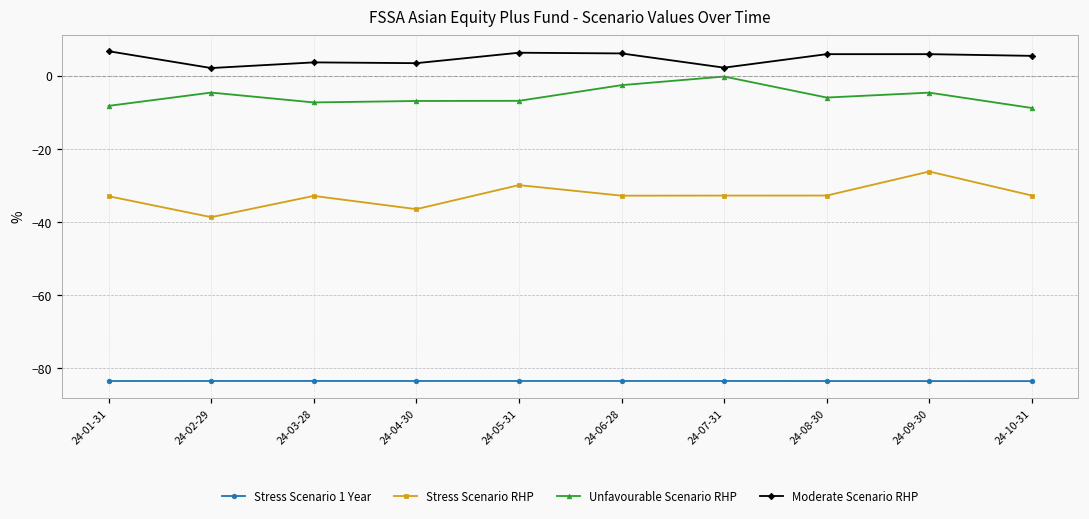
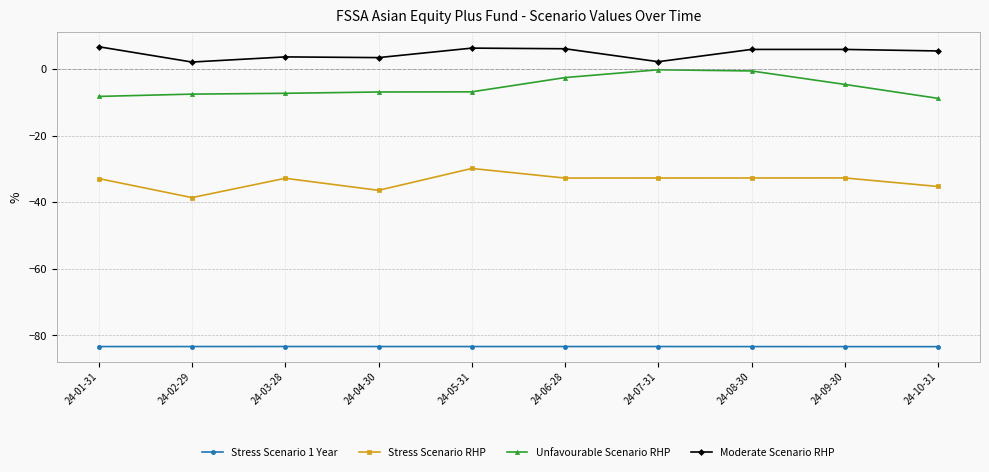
Unfavourable Scenario RHP, 24-02-29: -5 -> -8
Unfavourable Scenario RHP, 24-08-30: -6 -> -1
Stress Scenario RHP, 24-09-30: -26 -> -33
Stress Scenario RHP, 24-10-31: -33 -> -35
